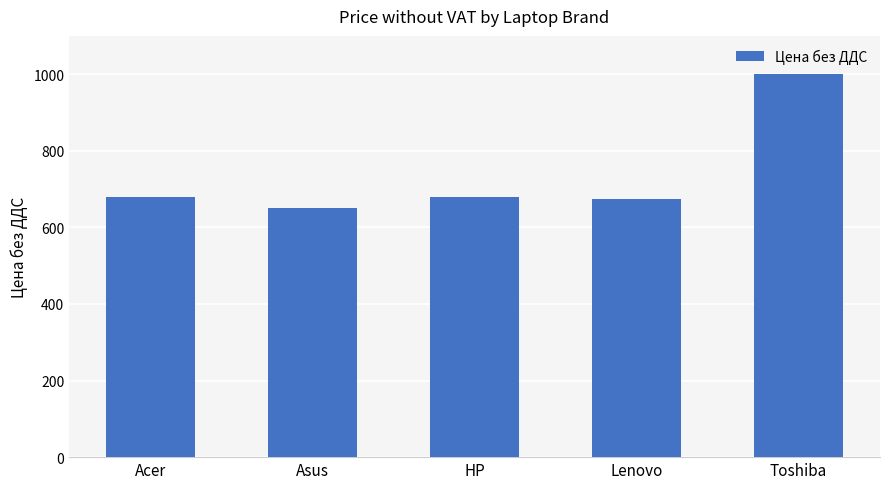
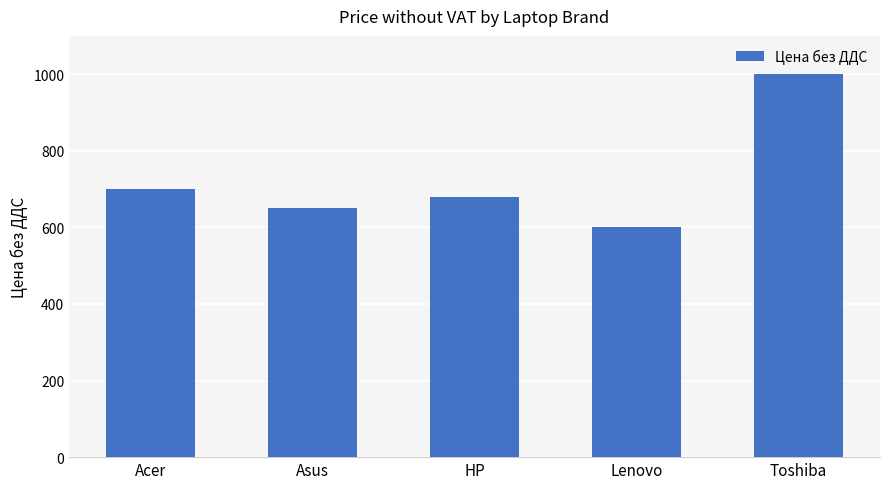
Acer: 680 -> 700
Lenovo: 670 -> 600
